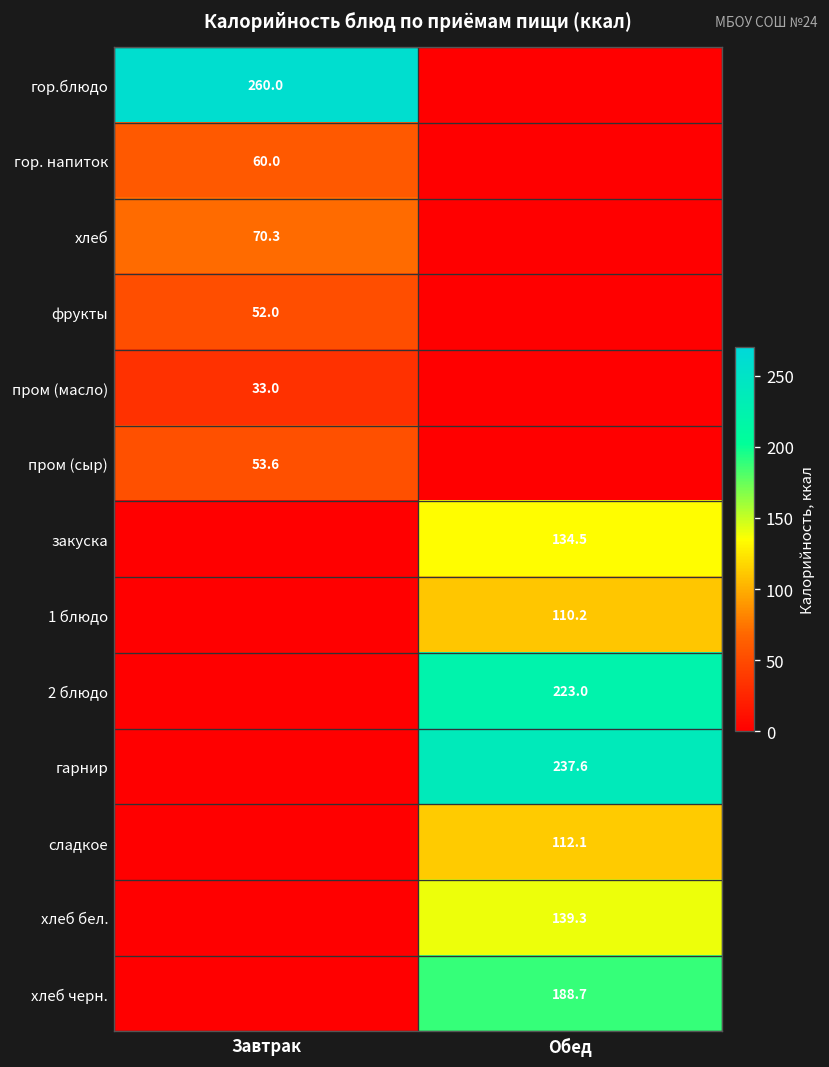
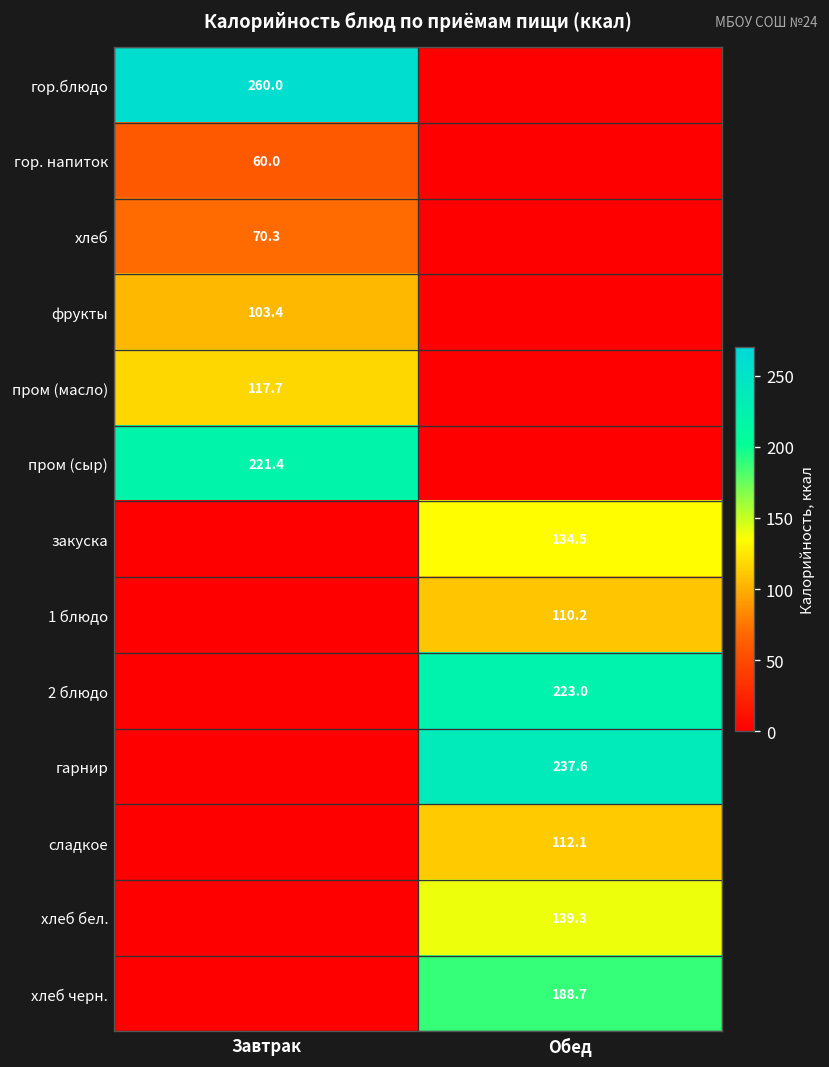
фрукты, Завтрак: 52.0 -> 103.4
пром (масло), Завтрак: 33.0 -> 117.7
пром (сыр), Завтрак: 53.6 -> 221.4
